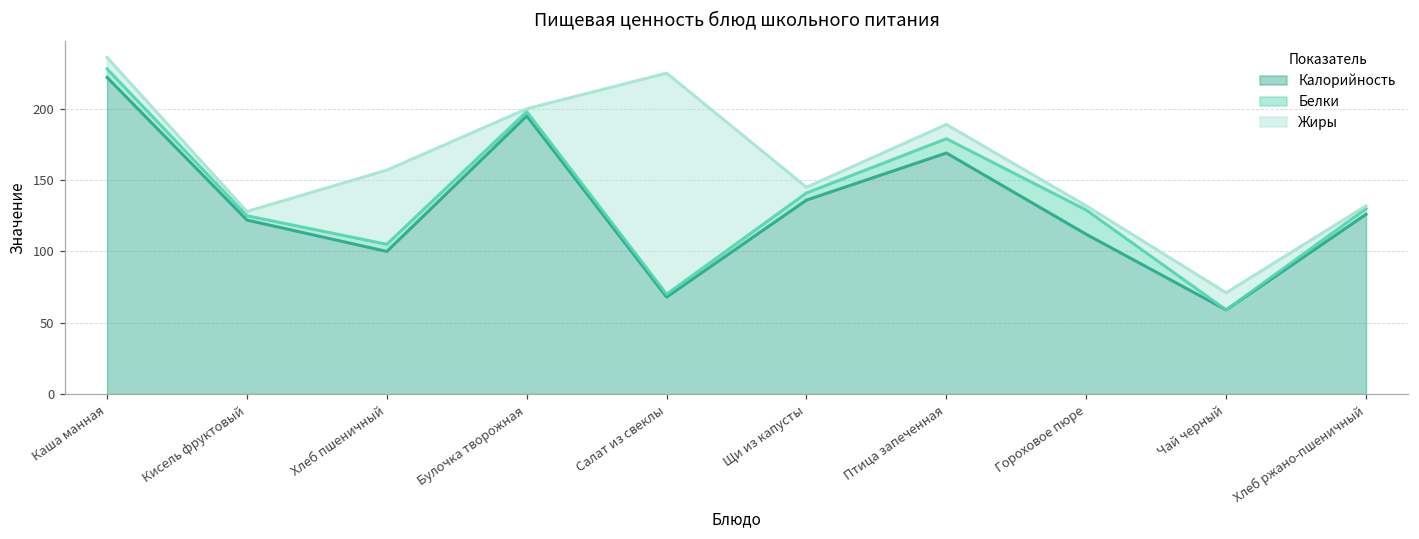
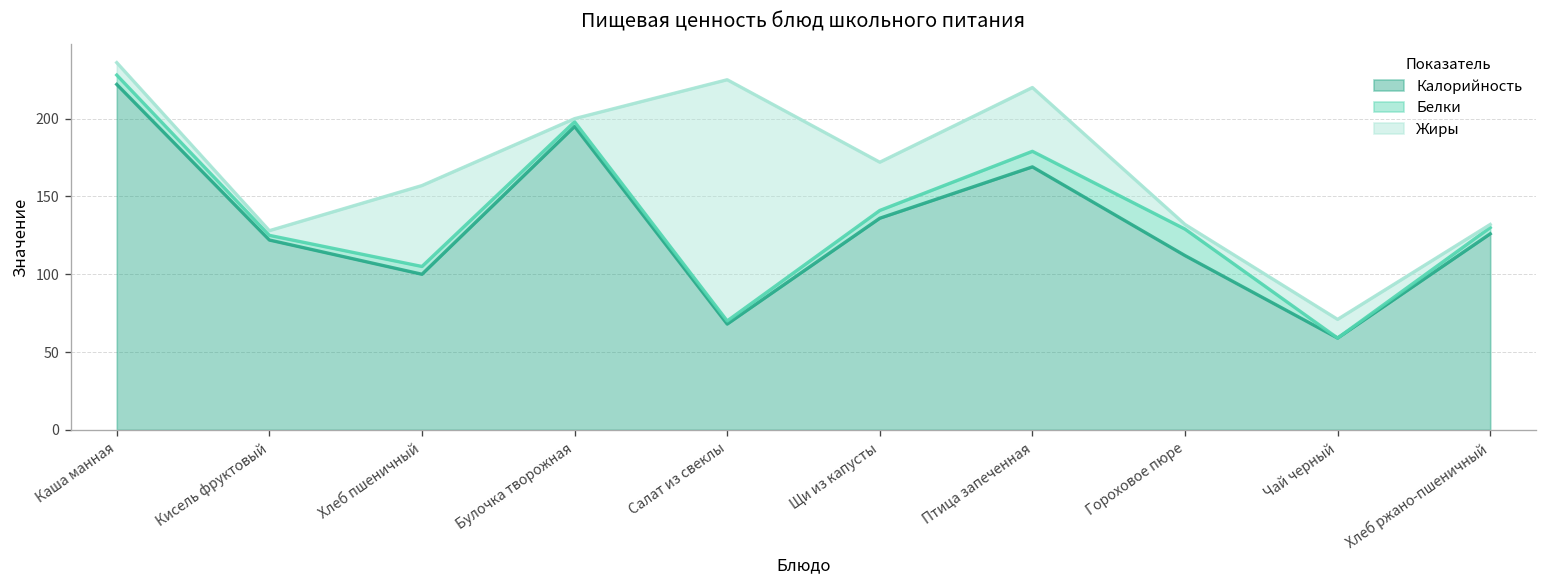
Жиры, Щи из капусты: 4 -> 31
Жиры, Птица запеченная: 10 -> 41
